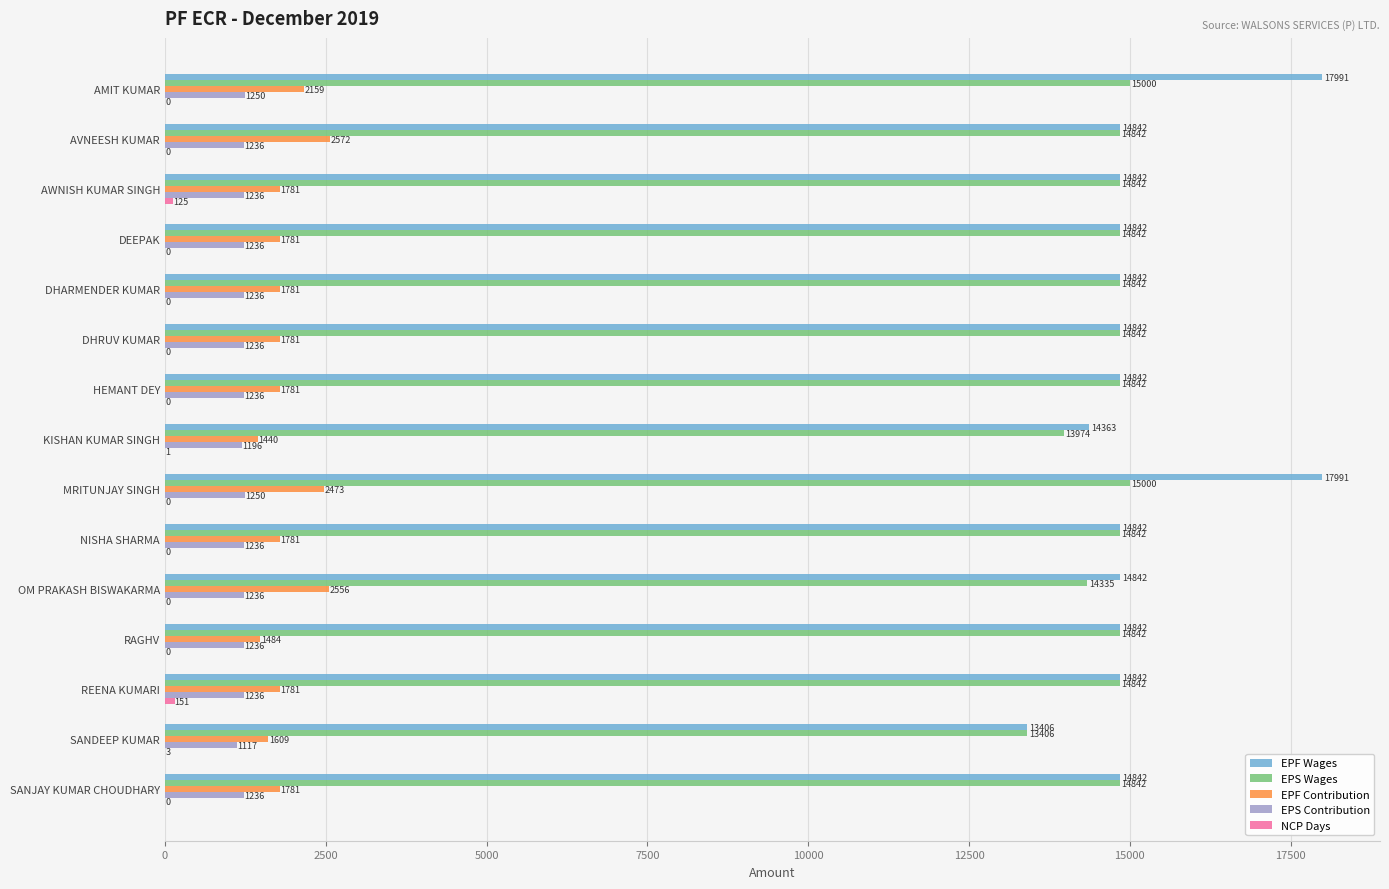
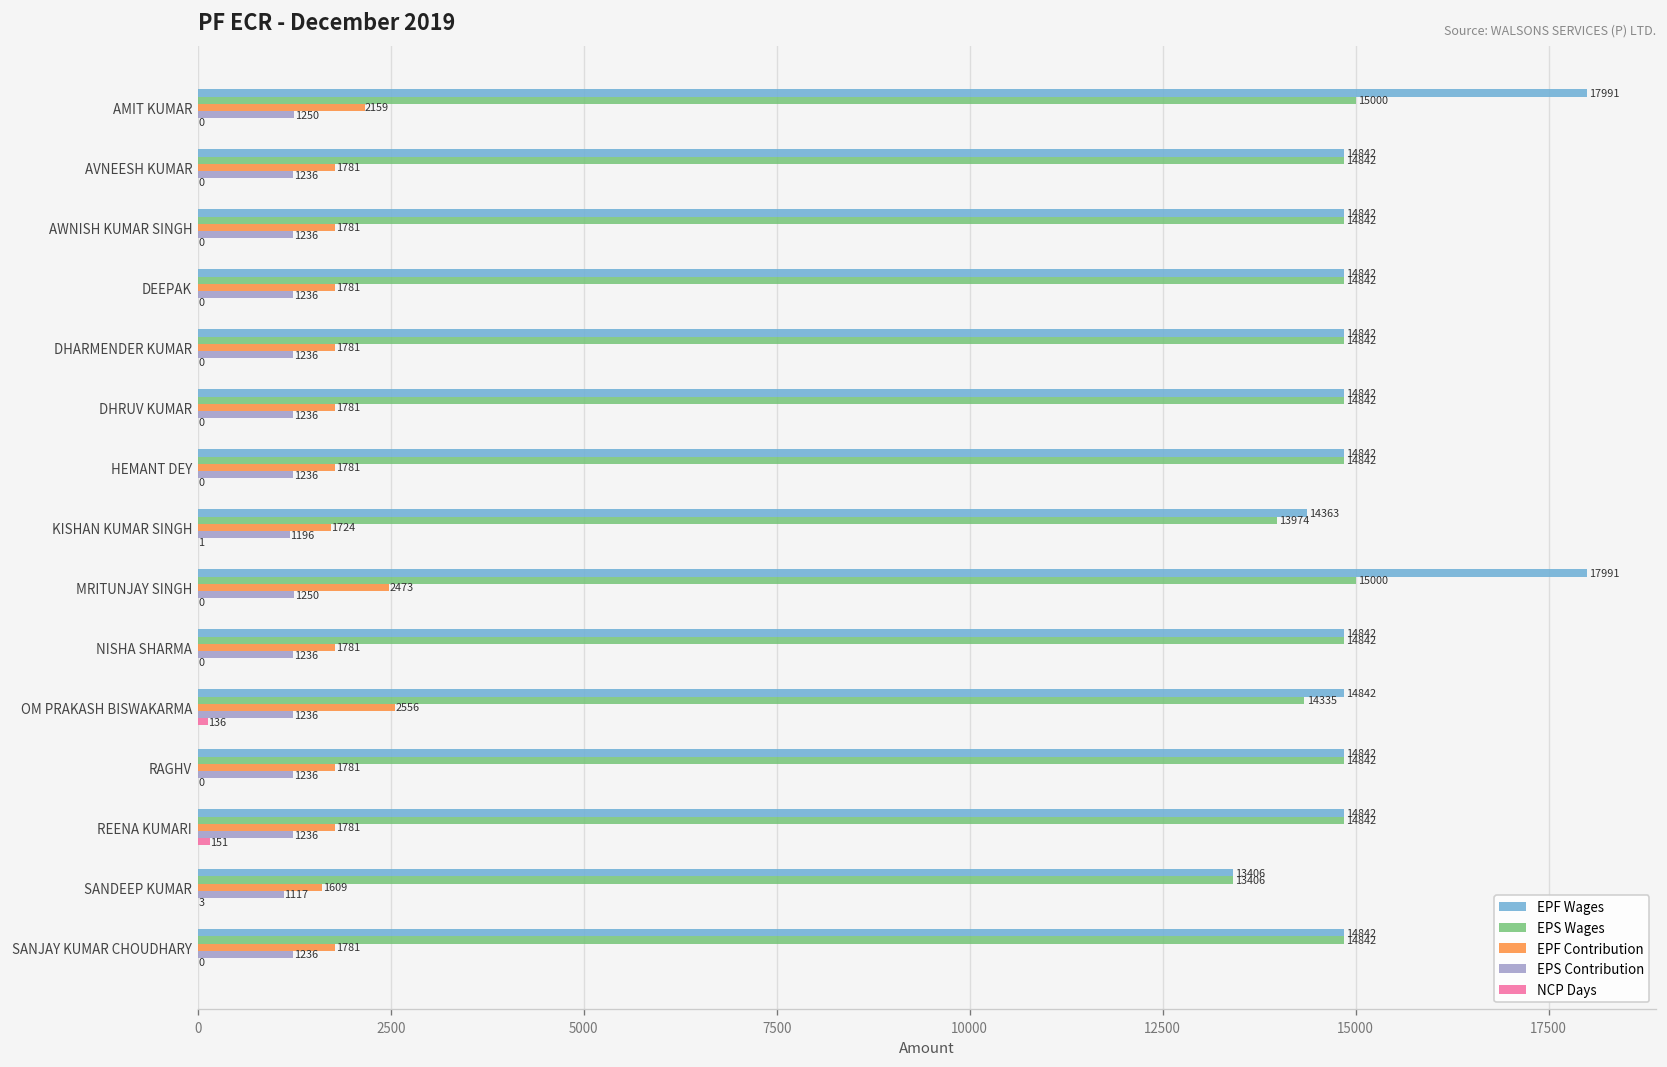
EPF Contribution, AVNEESH KUMAR: 2572 -> 1781
NCP Days, AWNISH KUMAR SINGH: 125 -> 0
EPF Contribution, KISHAN KUMAR SINGH: 1440 -> 1724
NCP Days, OM PRAKASH BISWAKARMA: 0 -> 136
EPF Contribution, RAGHV: 1484 -> 1781
